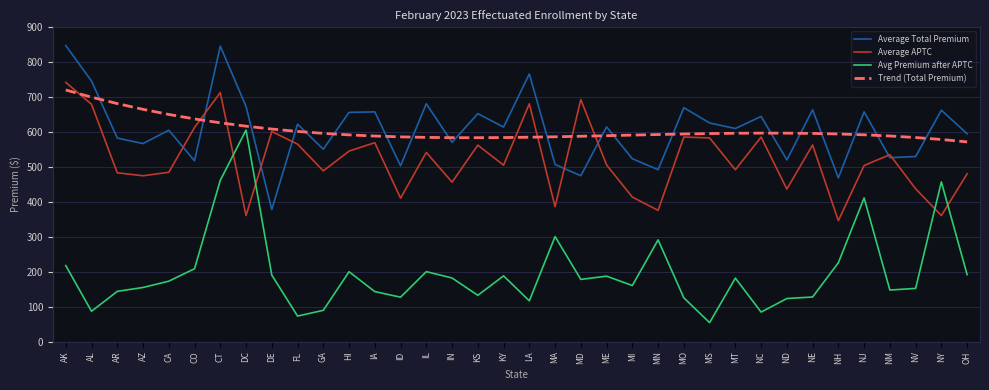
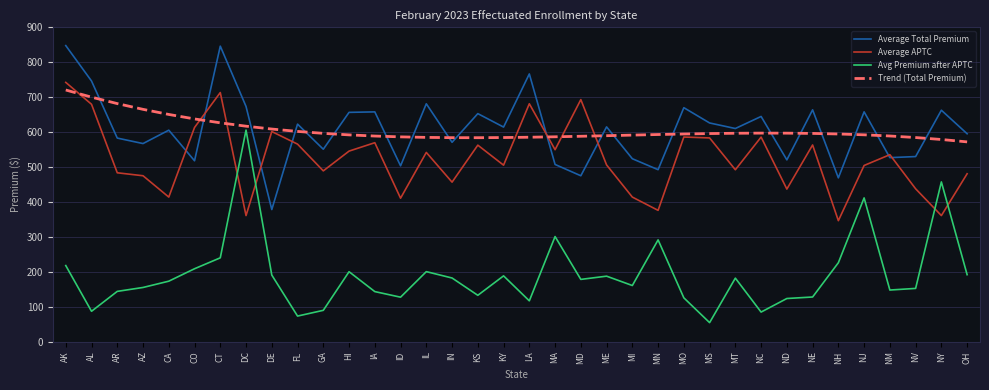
Average APTC, CA: 480 -> 410
Avg Premium after APTC, CT: 460 -> 240
Average APTC, MA: 390 -> 550
